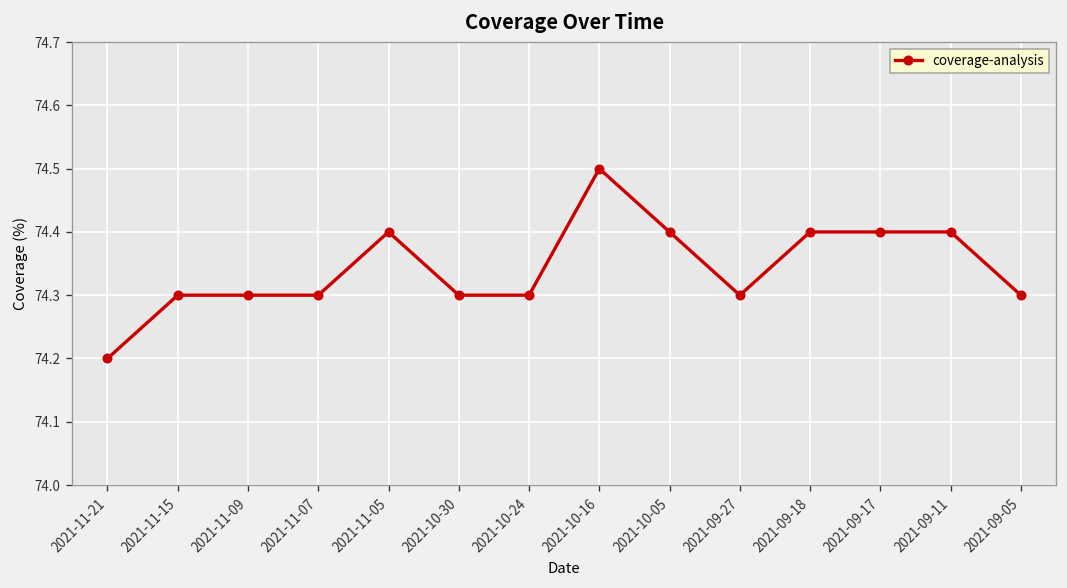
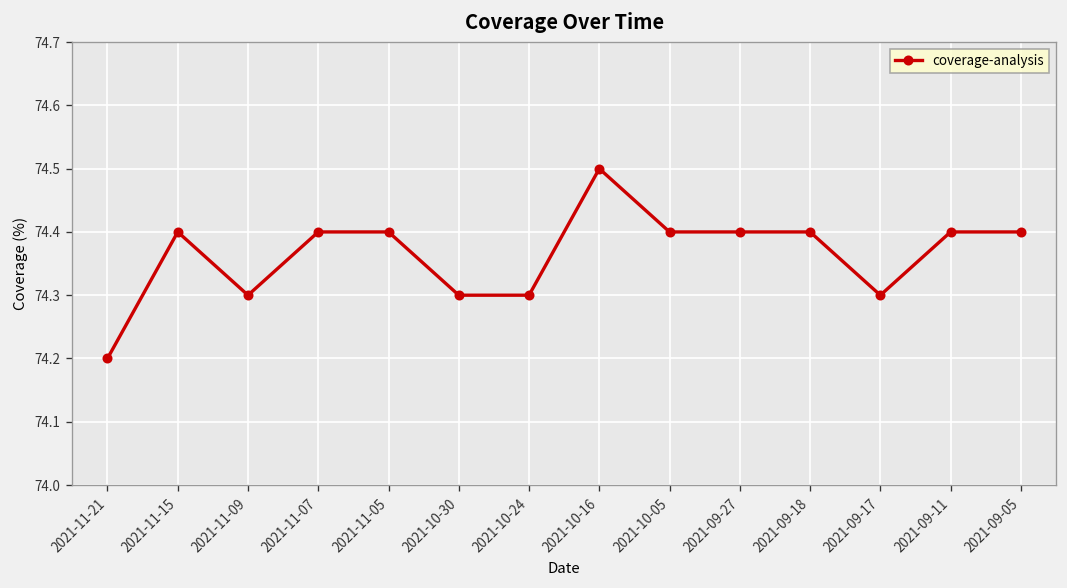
2021-11-15: 74.3 -> 74.4
2021-11-07: 74.3 -> 74.4
2021-09-27: 74.3 -> 74.4
2021-09-17: 74.4 -> 74.3
2021-09-05: 74.3 -> 74.4
